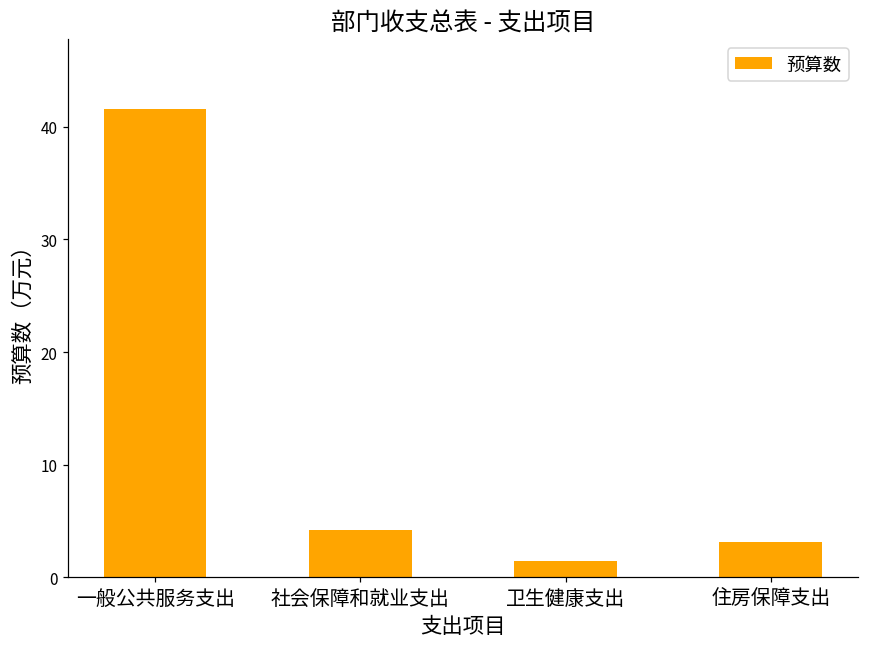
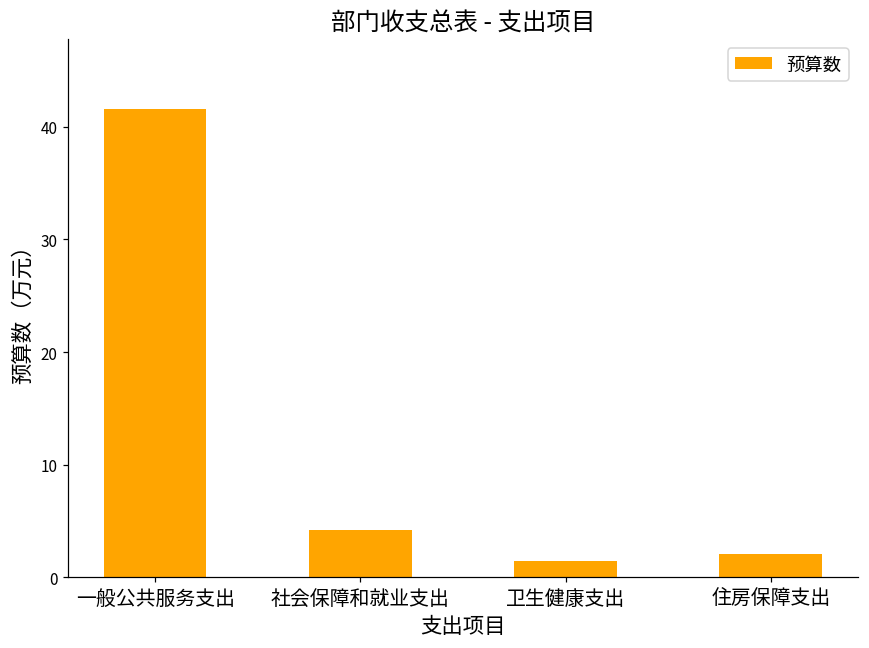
住房保障支出: 3.1 -> 2.1
